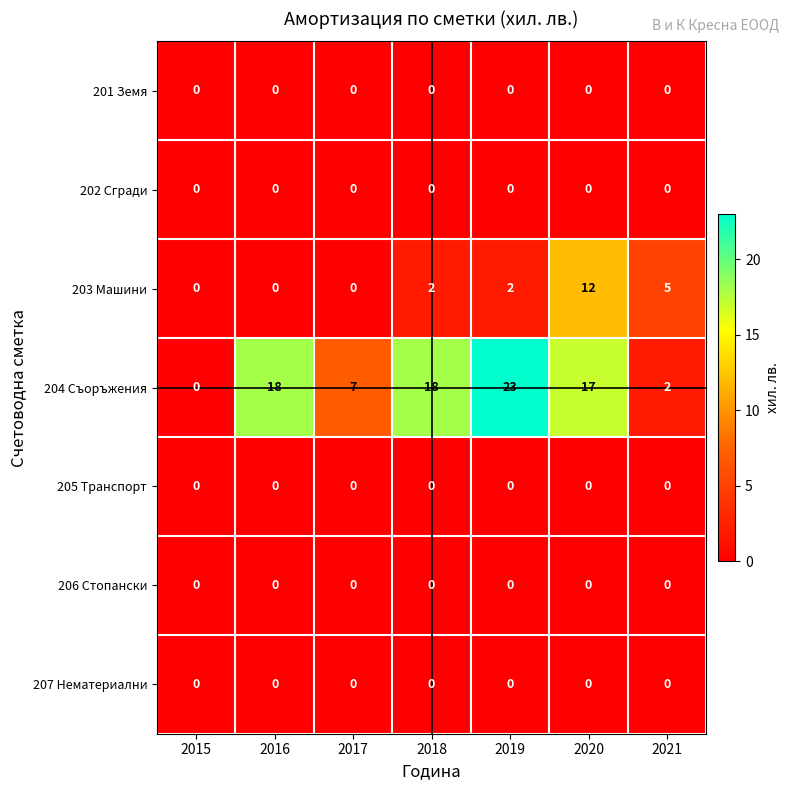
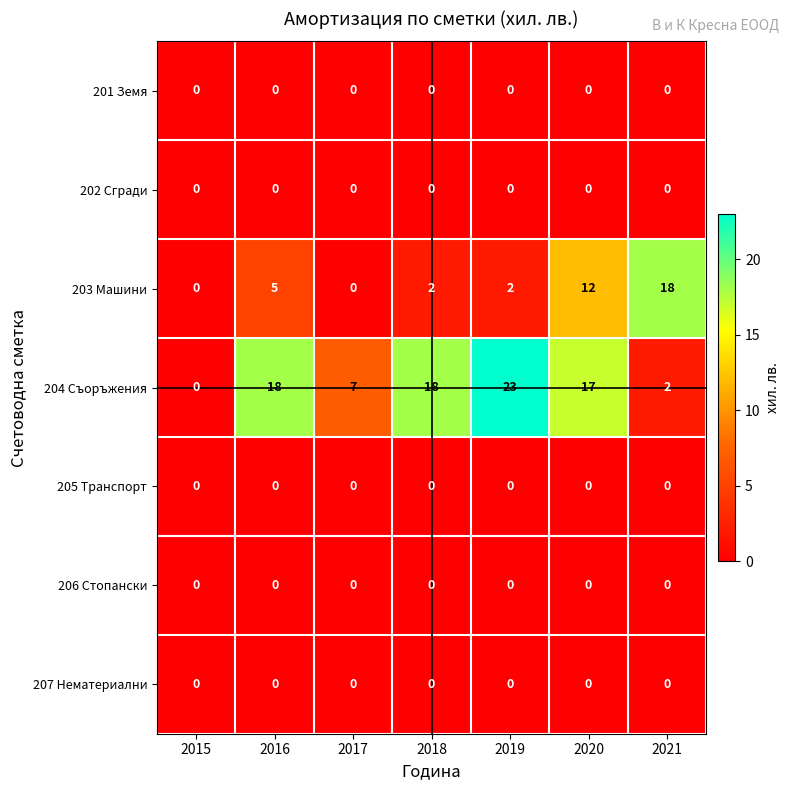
203 Машини, 2016: 0 -> 5
203 Машини, 2021: 5 -> 18
